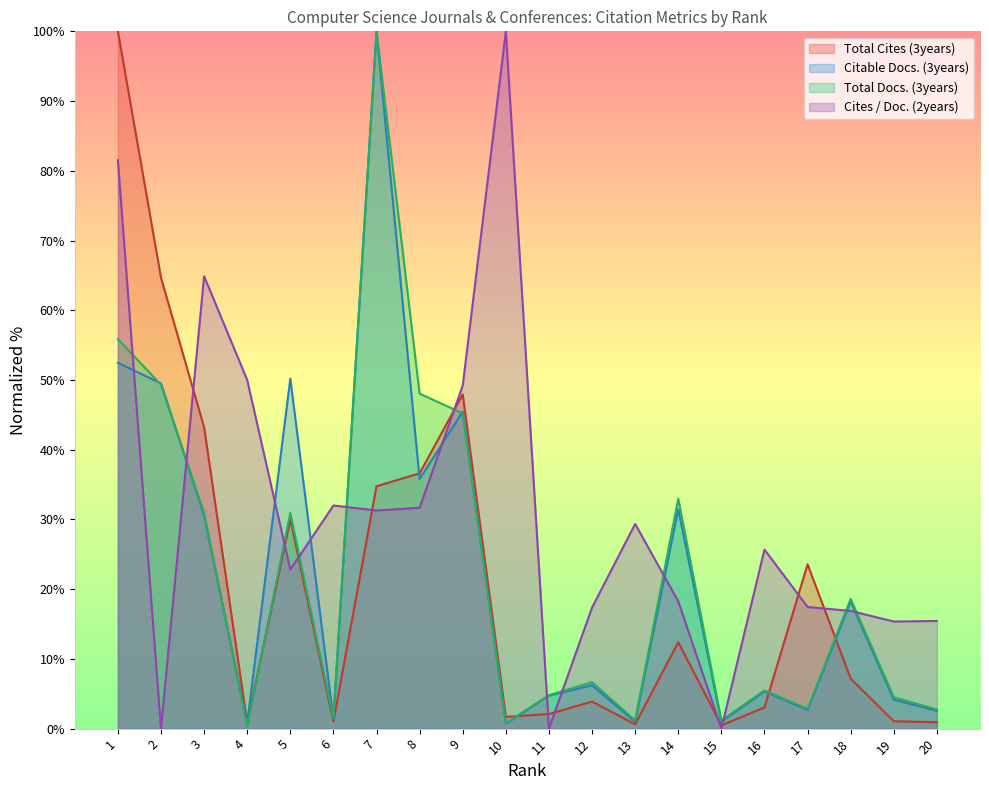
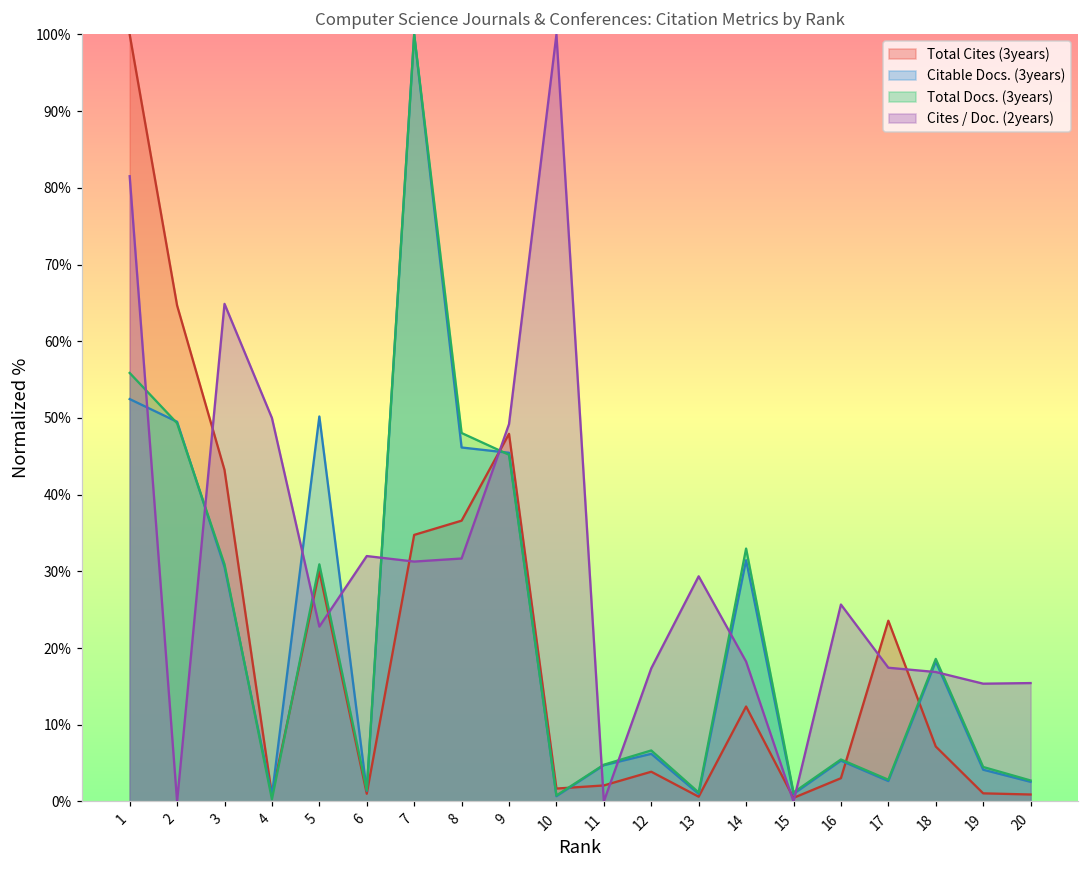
Citable Docs. (3years), 8: 36% -> 46%
